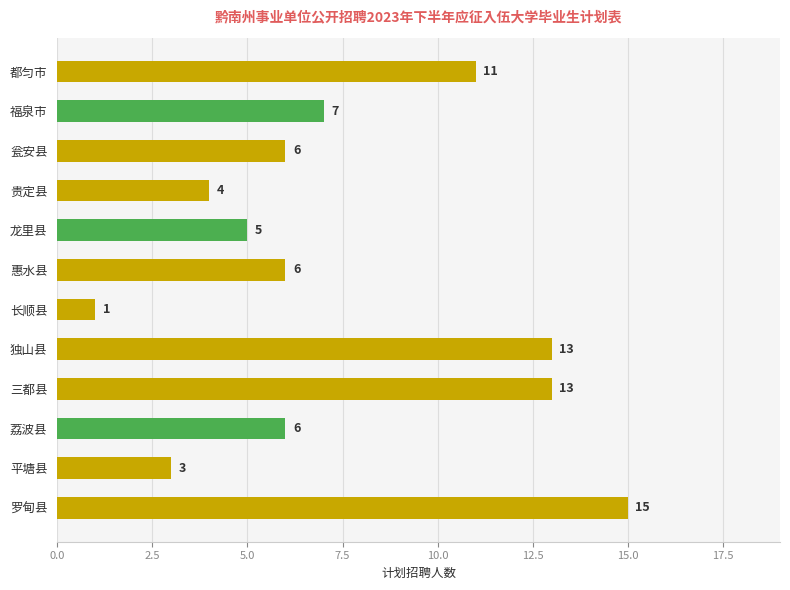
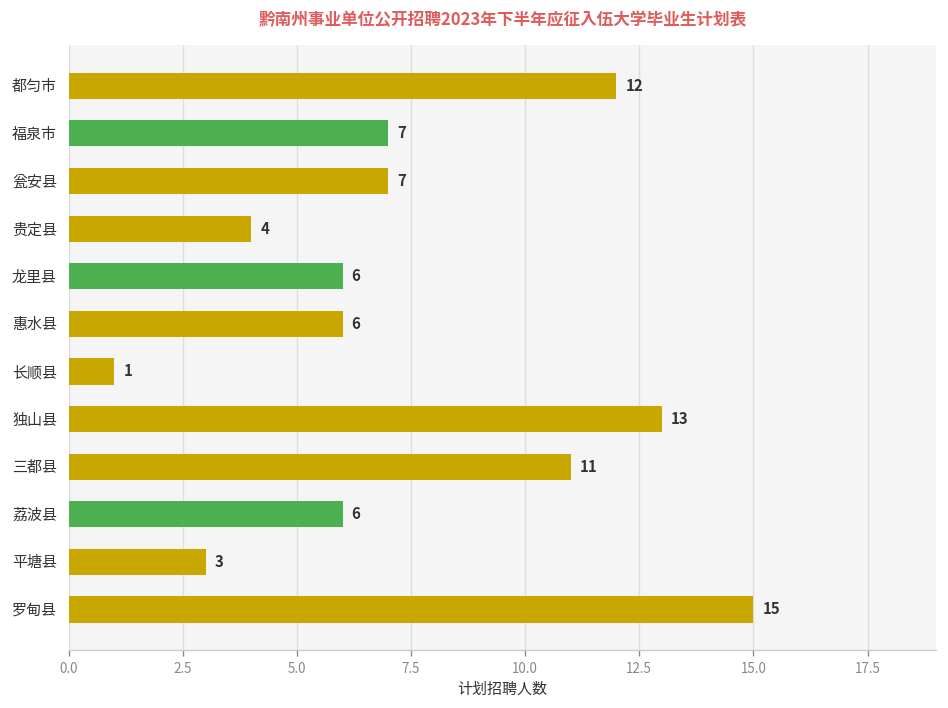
都匀市: 11 -> 12
瓮安县: 6 -> 7
龙里县: 5 -> 6
三都县: 13 -> 11
